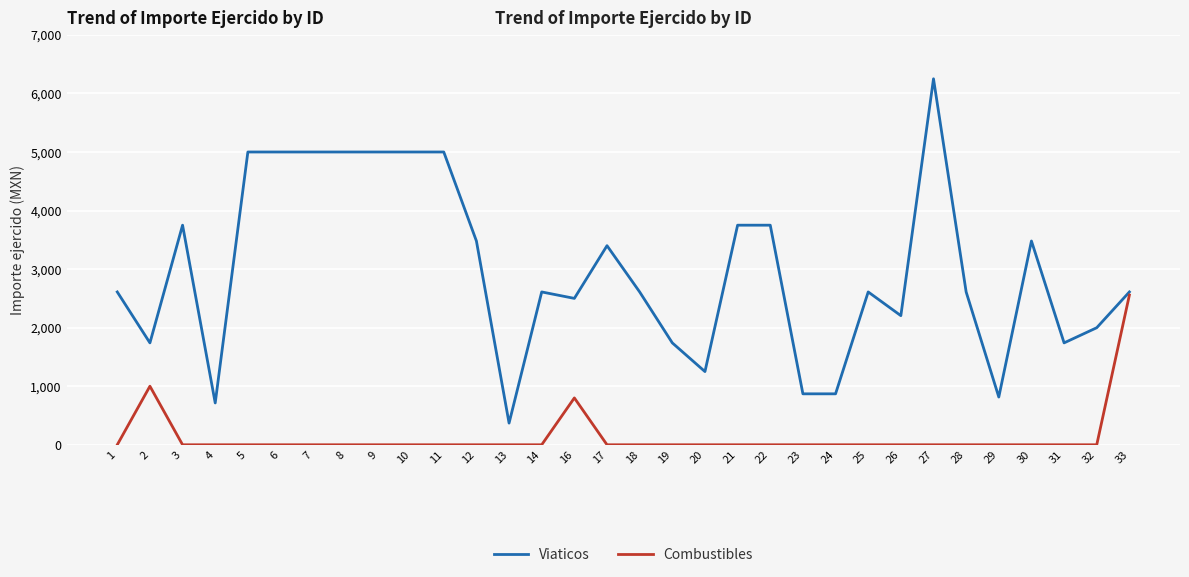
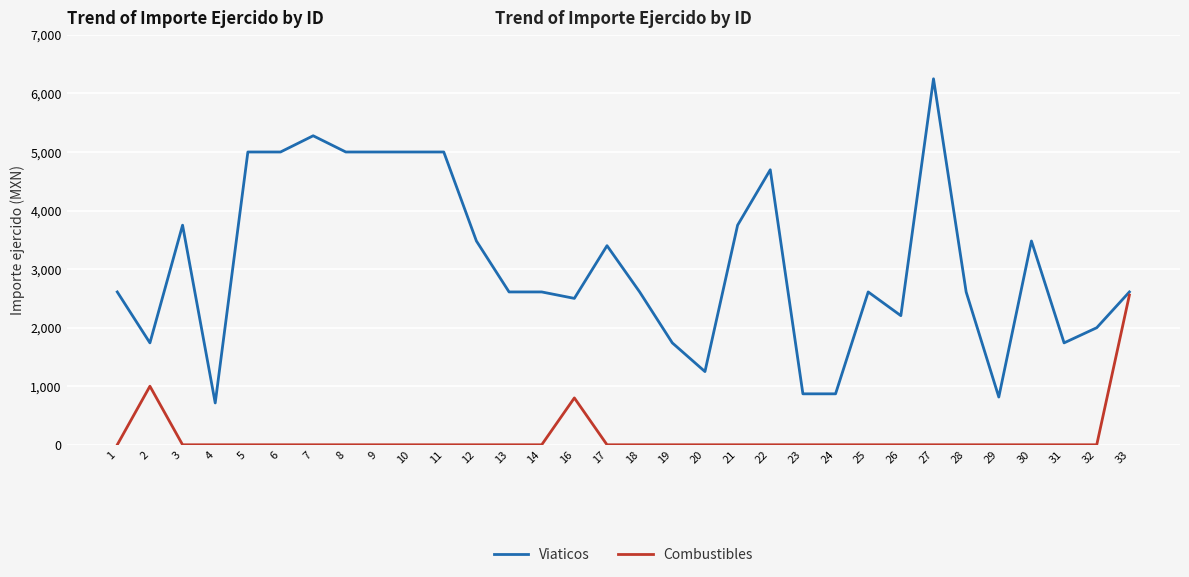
Viaticos, 7: 5,000 -> 5,300
Viaticos, 13: 400 -> 2,600
Viaticos, 22: 3,800 -> 4,700
